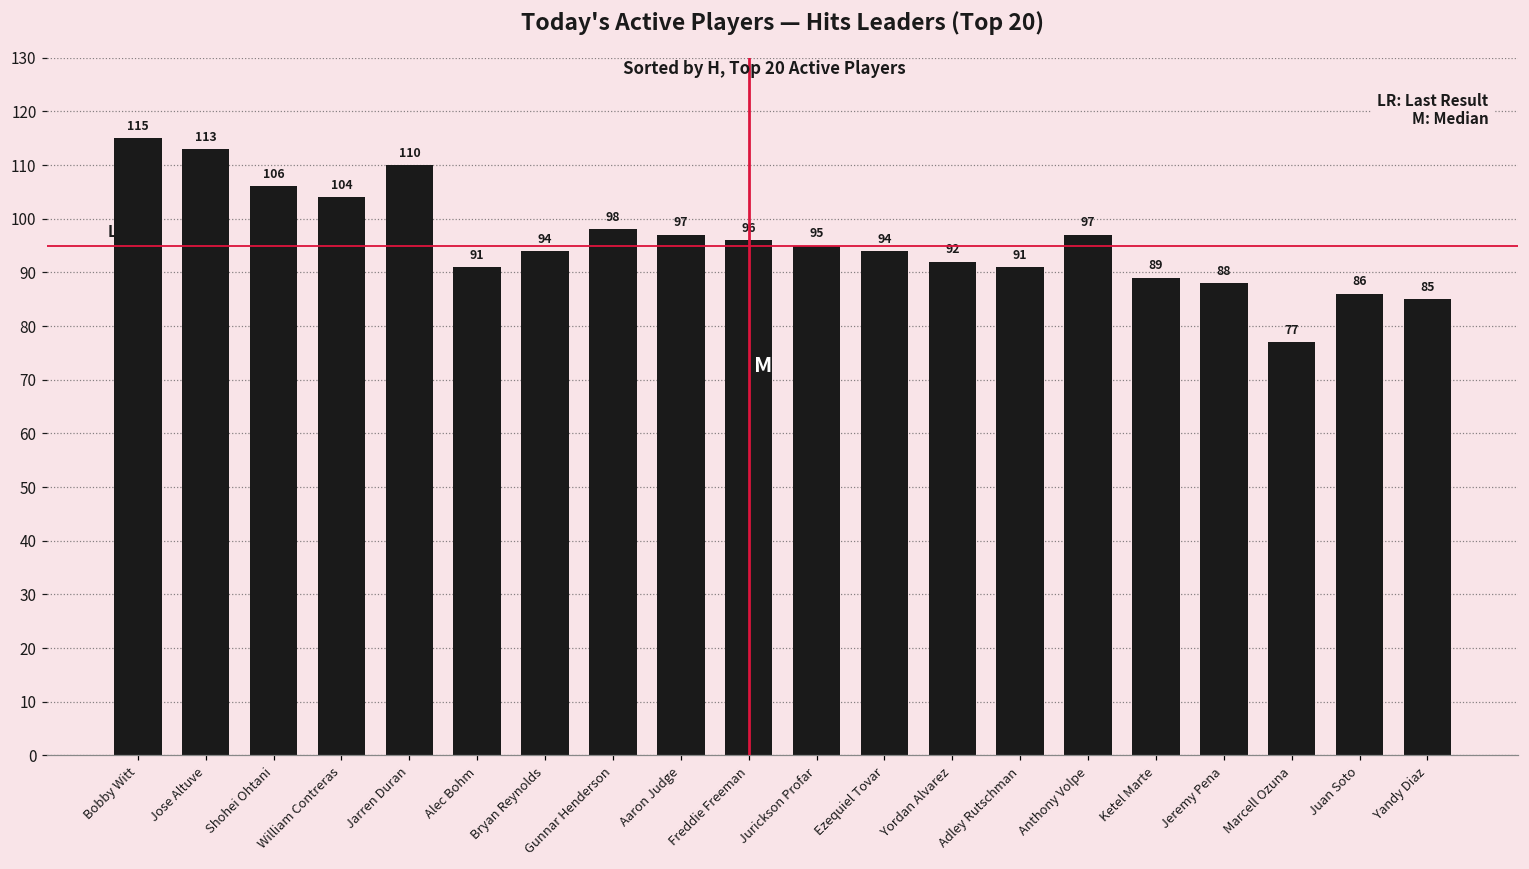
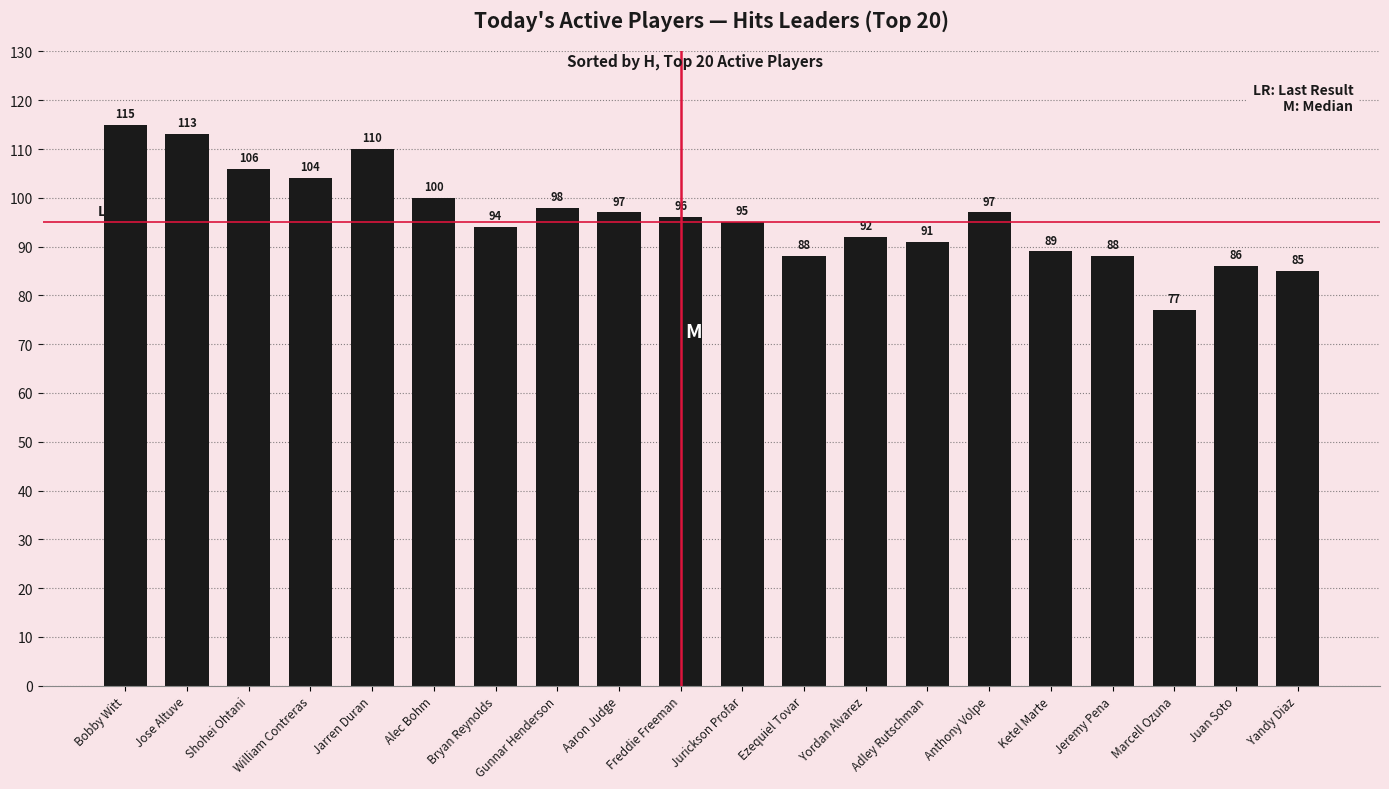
Alec Bohm: 91 -> 100
Ezequiel Tovar: 94 -> 88
